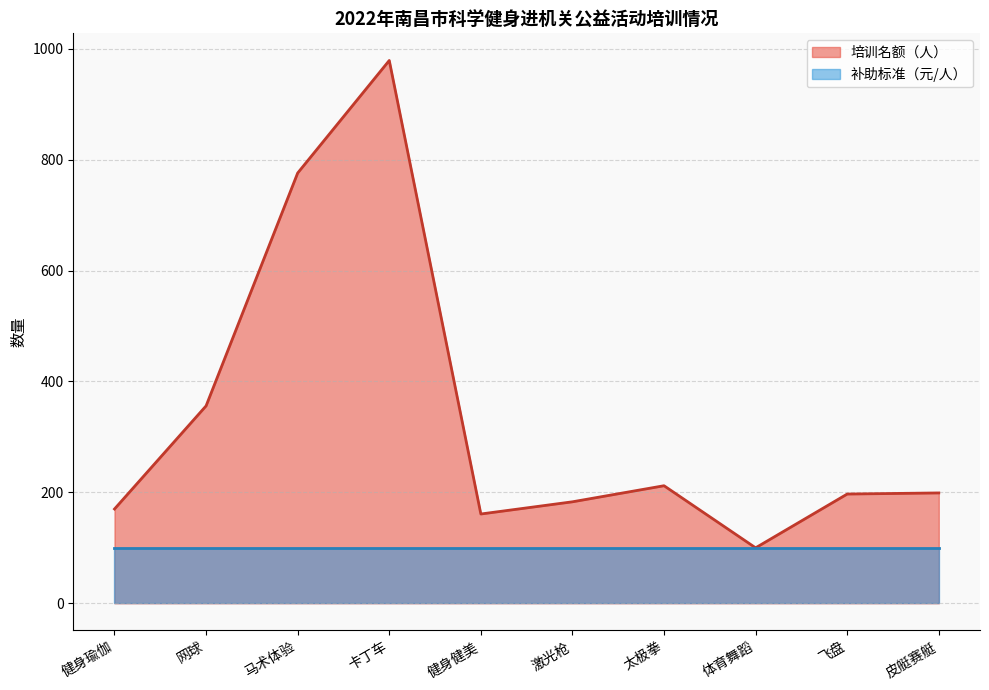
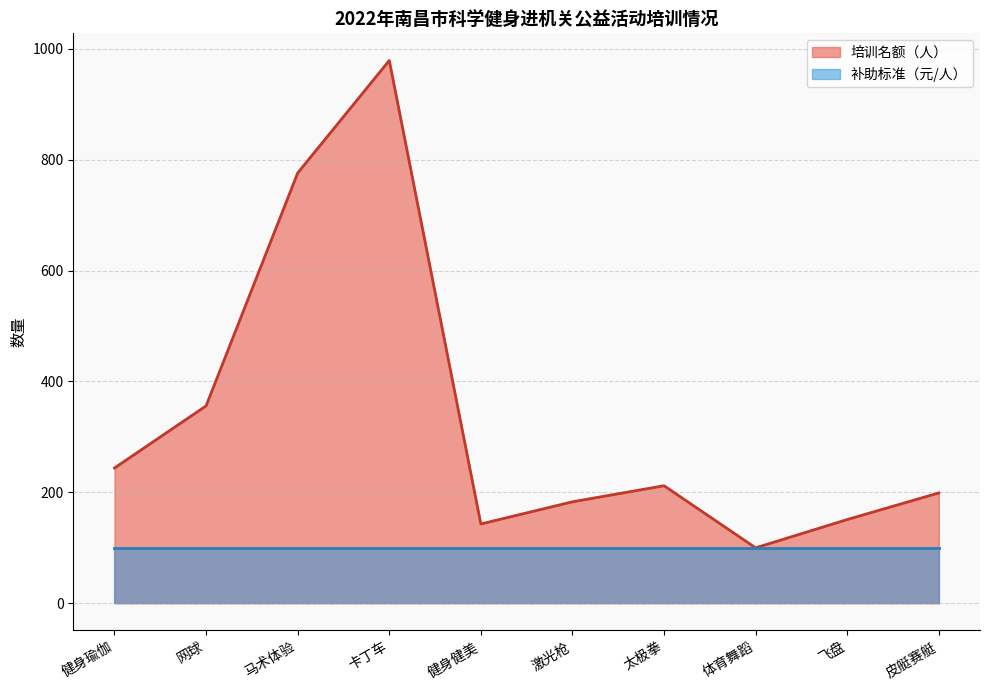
培训名额（人）, 健身瑜伽: 170 -> 240
培训名额（人）, 健身健美: 160 -> 140
培训名额（人）, 飞盘: 200 -> 150
